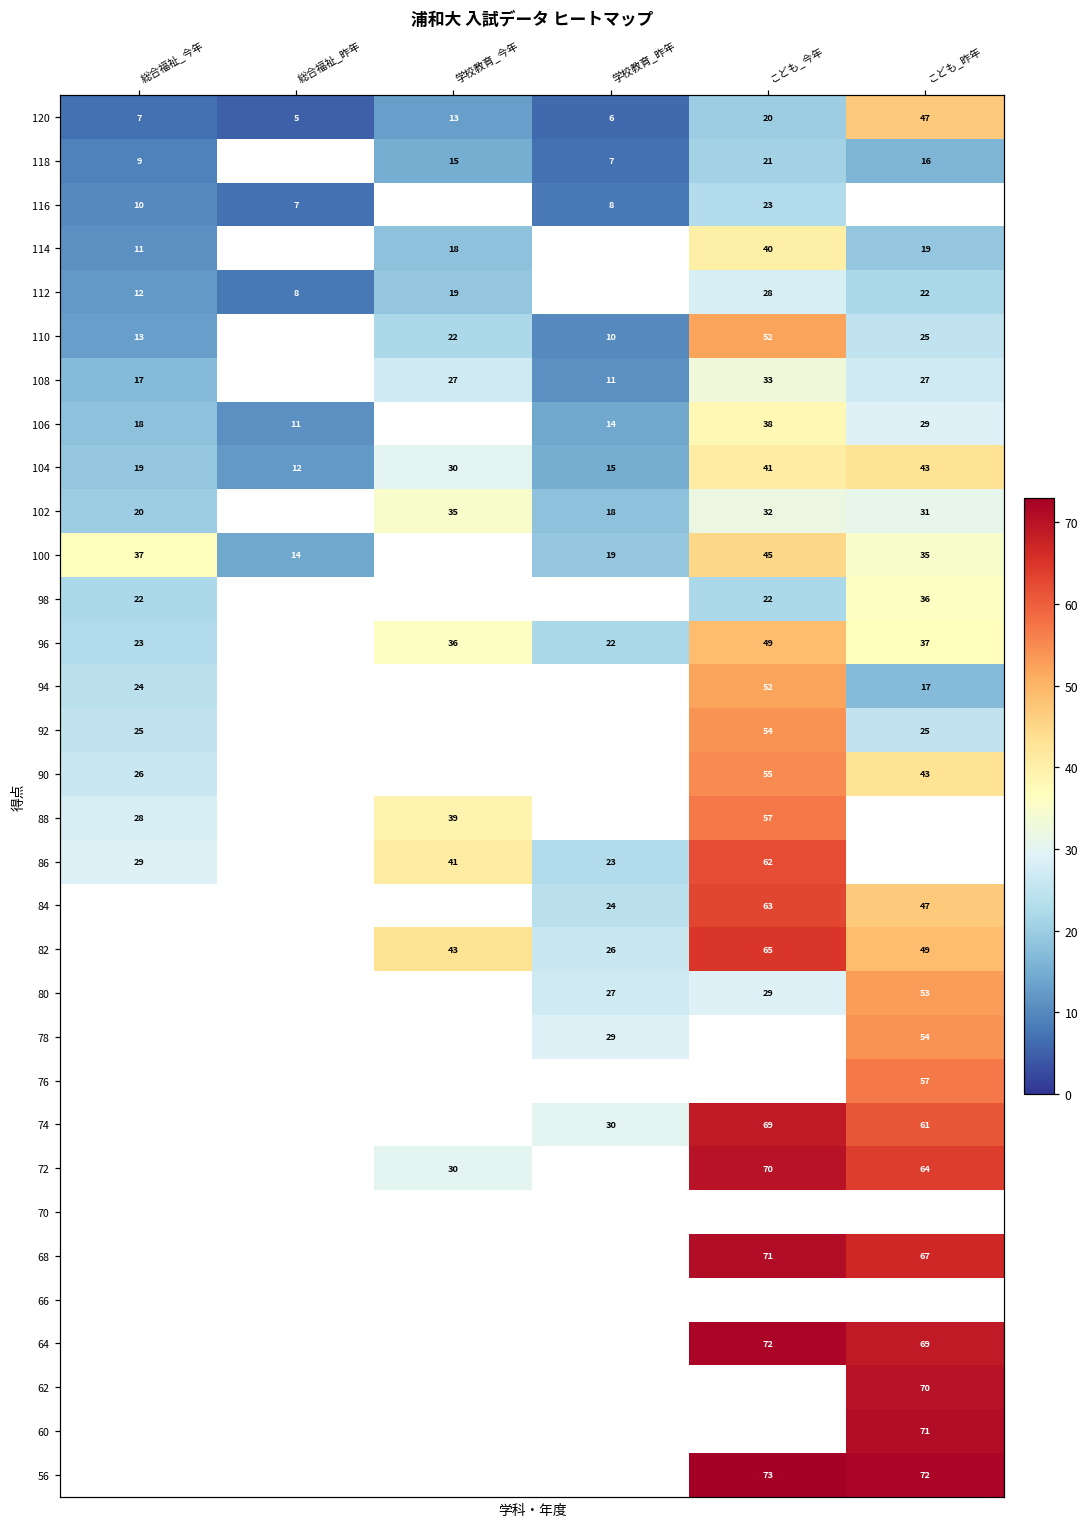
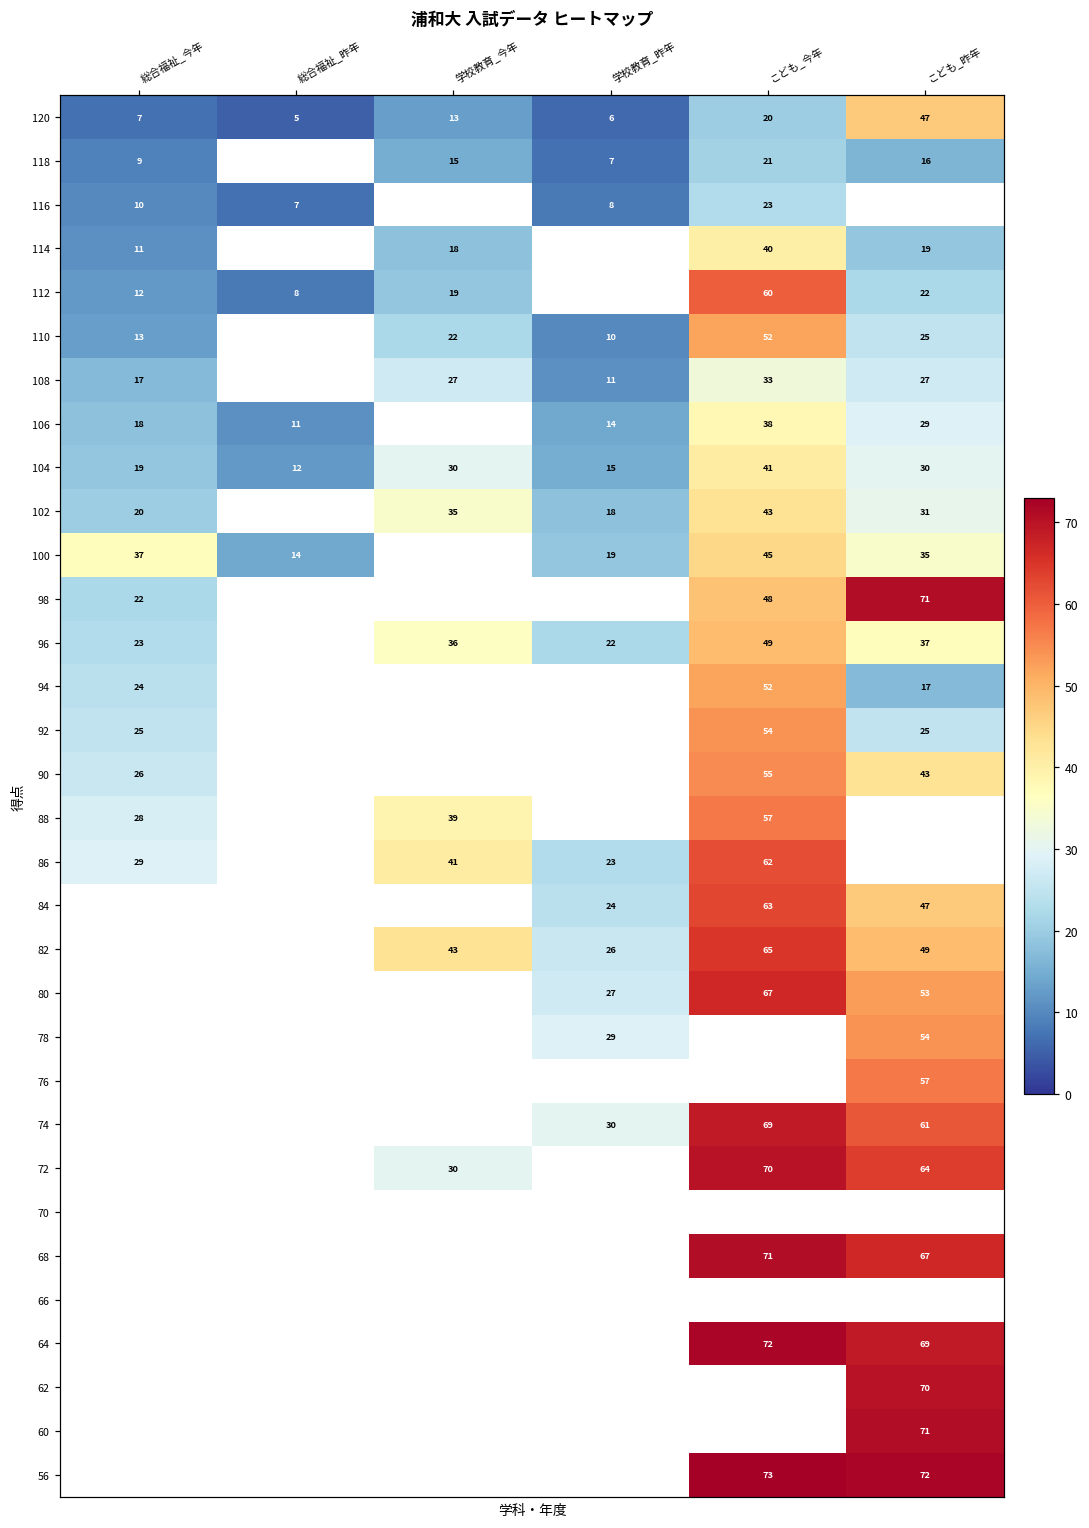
112, こども_今年: 28 -> 60
104, こども_昨年: 43 -> 30
102, こども_今年: 32 -> 43
98, こども_今年: 22 -> 48
98, こども_昨年: 36 -> 71
80, こども_今年: 29 -> 67
